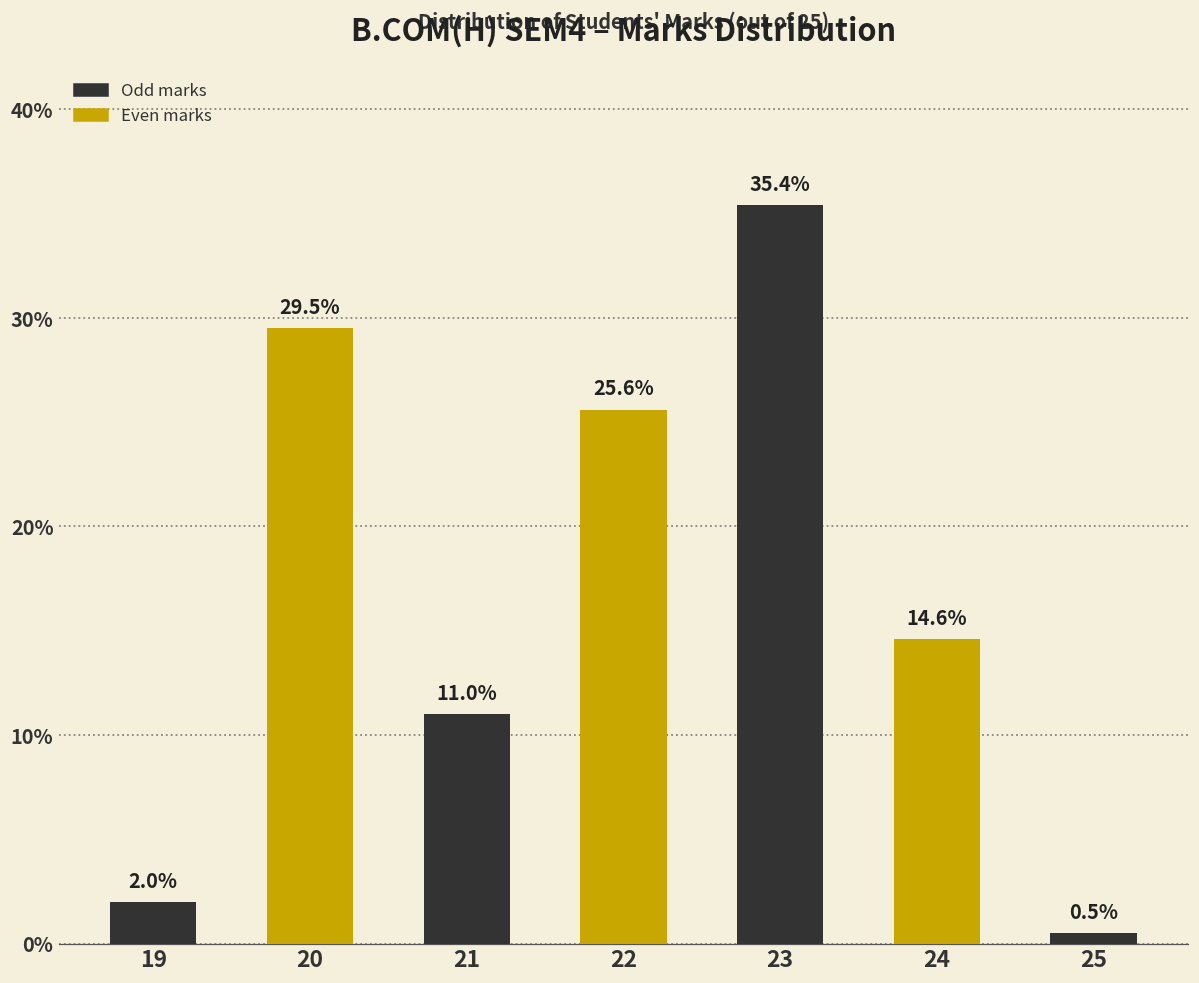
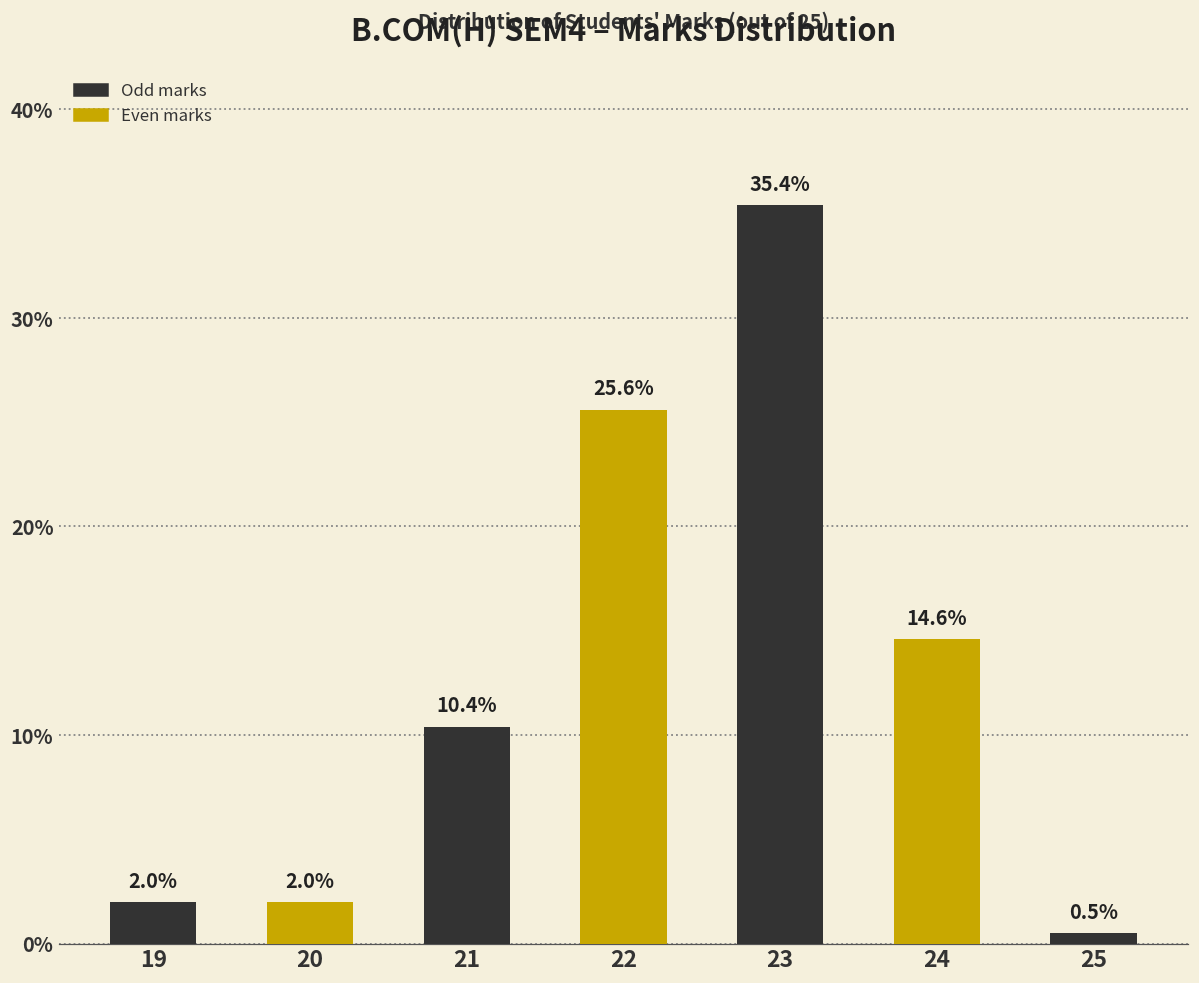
20: 29.5% -> 2.0%
21: 11.0% -> 10.4%
